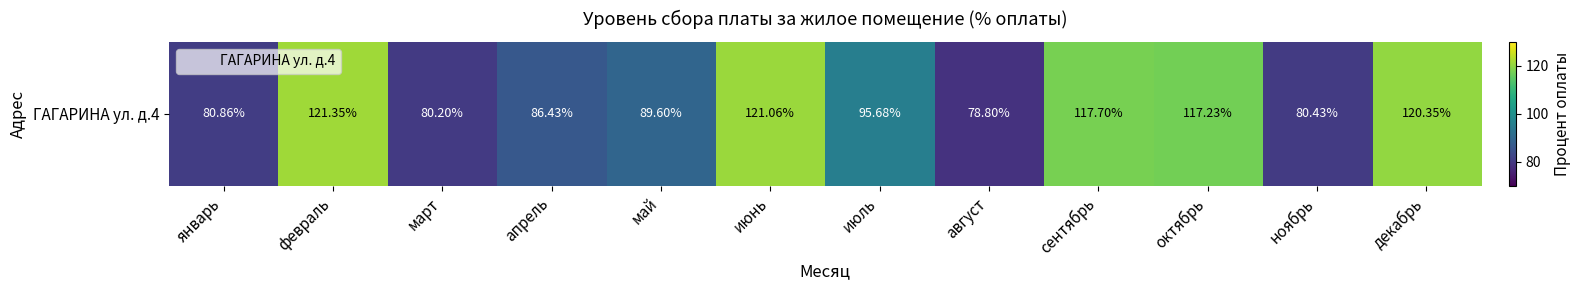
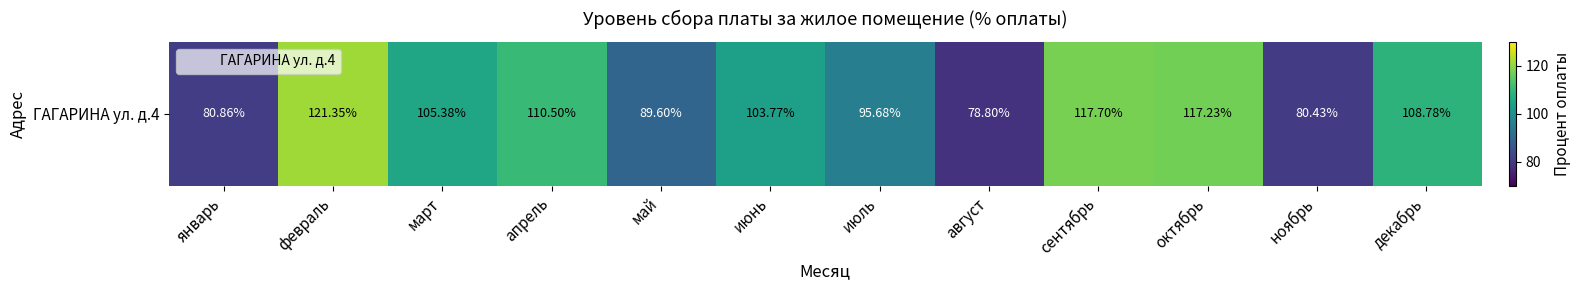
ГАГАРИНА ул. д.4, март: 80.20% -> 105.38%
ГАГАРИНА ул. д.4, апрель: 86.43% -> 110.50%
ГАГАРИНА ул. д.4, июнь: 121.06% -> 103.77%
ГАГАРИНА ул. д.4, декабрь: 120.35% -> 108.78%
